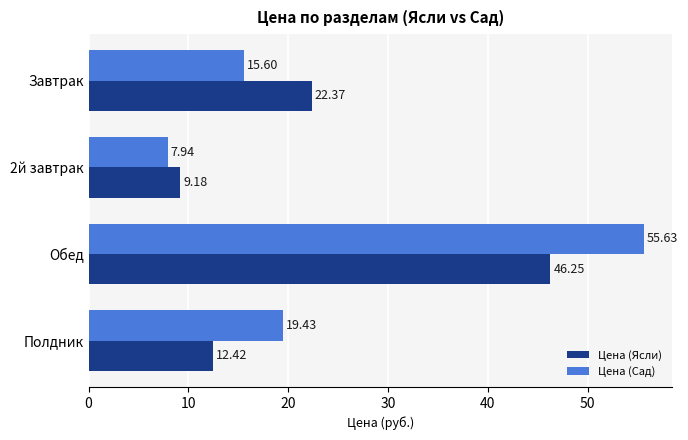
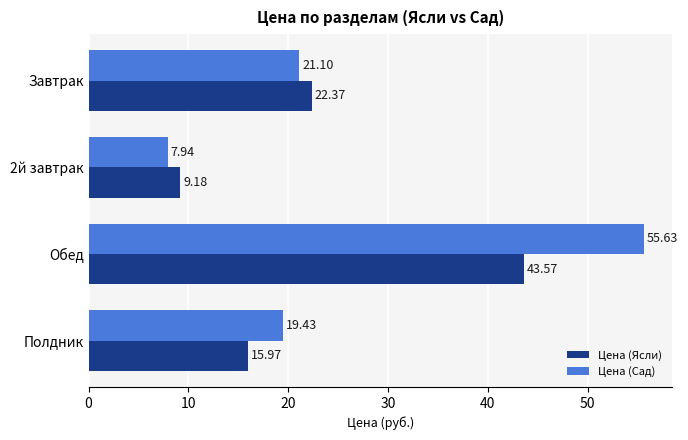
Цена (Сад), Завтрак: 15.60 -> 21.10
Цена (Ясли), Обед: 46.25 -> 43.57
Цена (Ясли), Полдник: 12.42 -> 15.97
